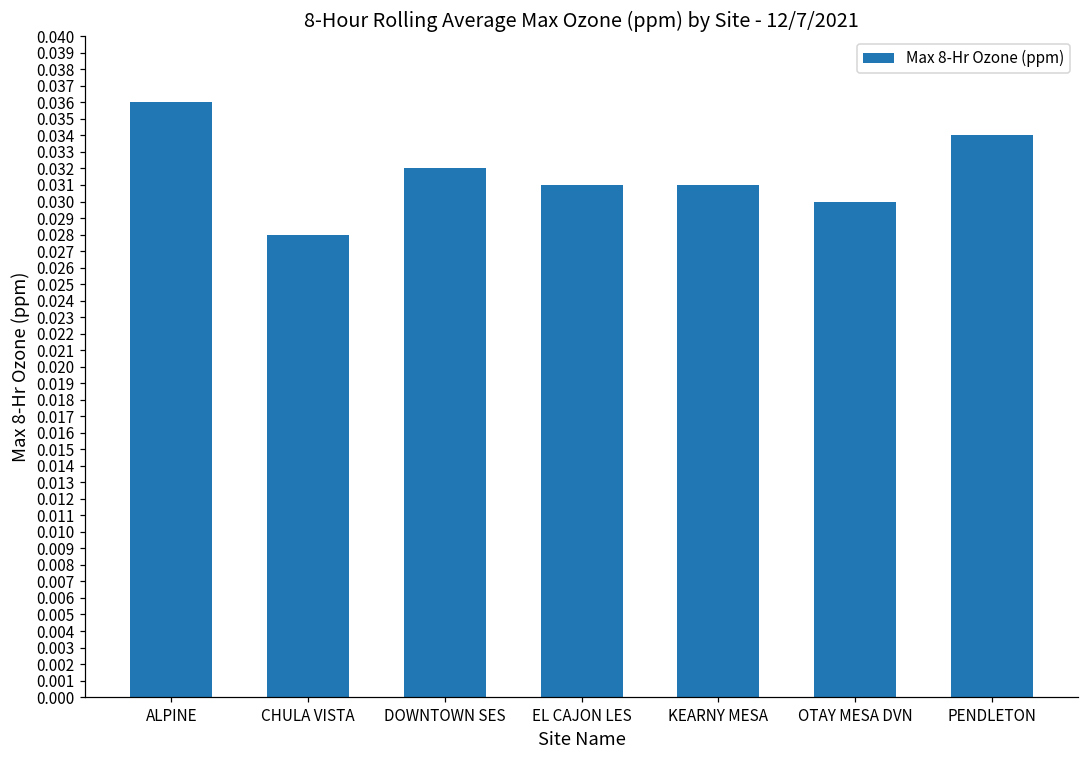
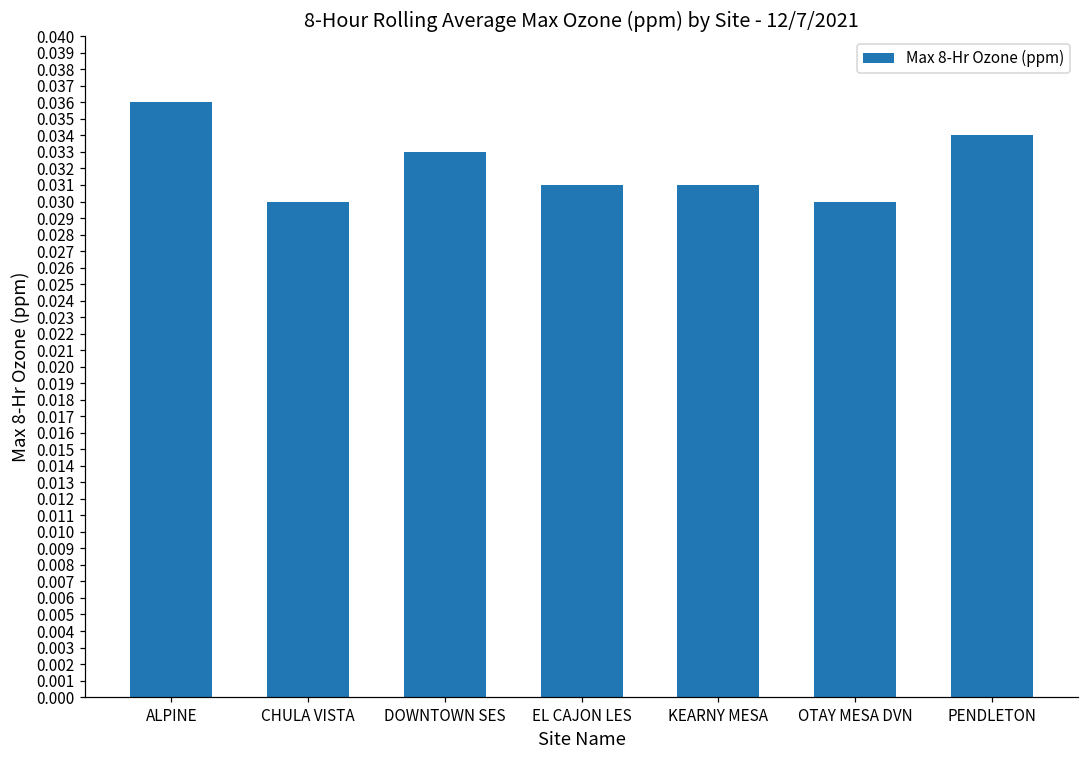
CHULA VISTA: 0.028 -> 0.030
DOWNTOWN SES: 0.032 -> 0.033
